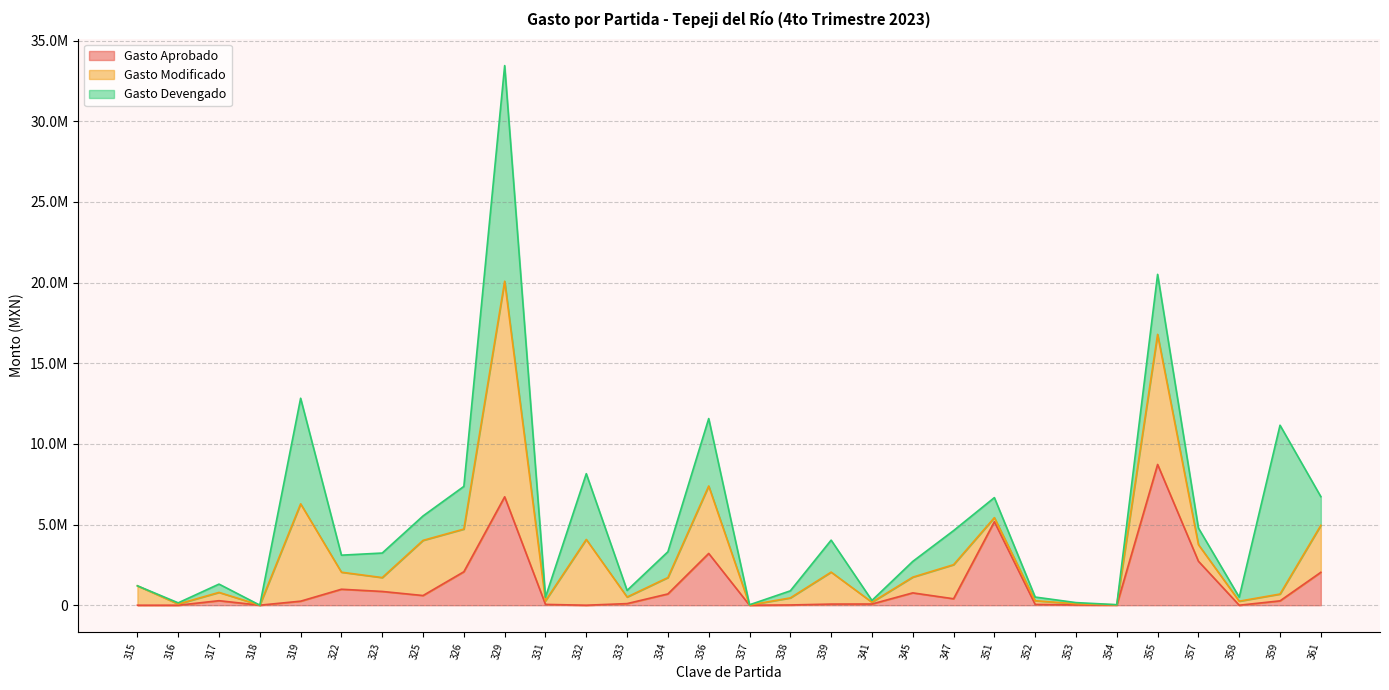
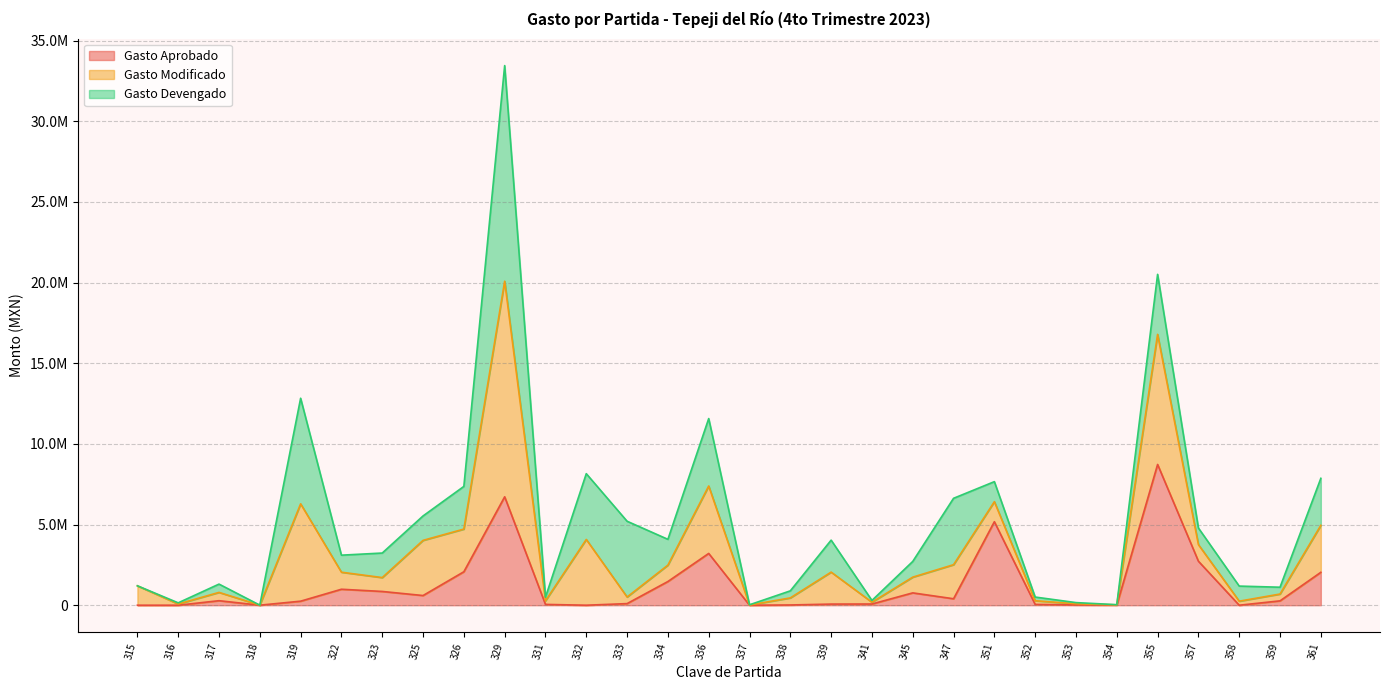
Gasto Devengado, 333: 400000 -> 4700000
Gasto Aprobado, 334: 700000 -> 1500000
Gasto Devengado, 347: 2100000 -> 4100000
Gasto Modificado, 351: 300000 -> 1200000
Gasto Devengado, 358: 300000 -> 900000
Gasto Devengado, 359: 10500000 -> 400000
Gasto Devengado, 361: 1800000 -> 2900000
